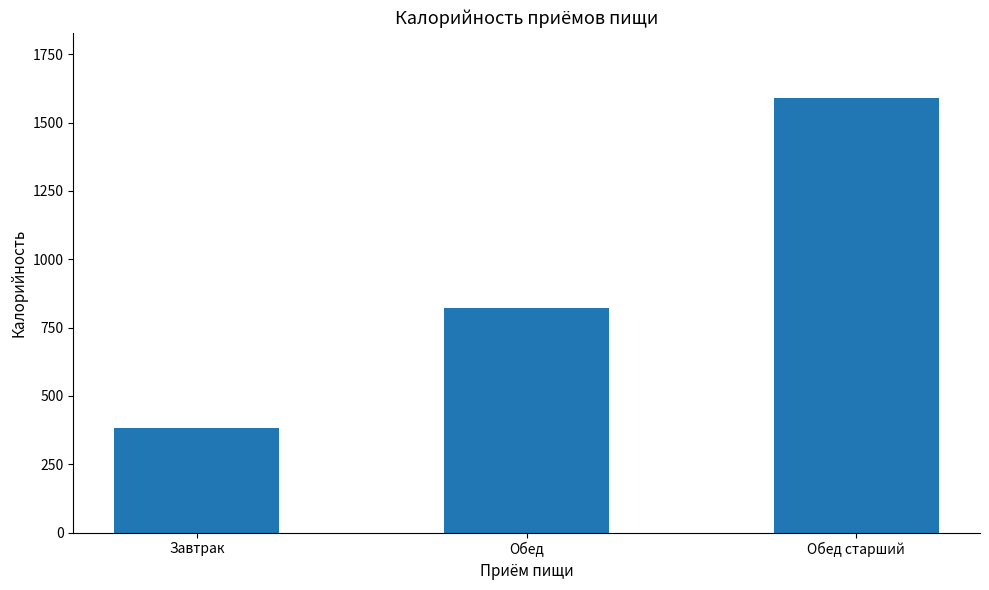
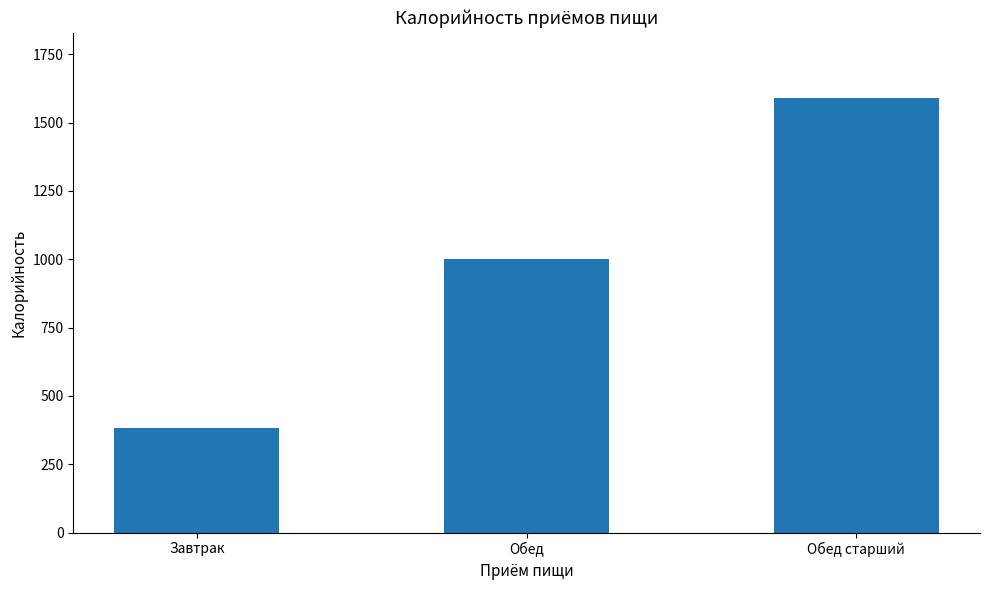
Обед: 820 -> 1000
